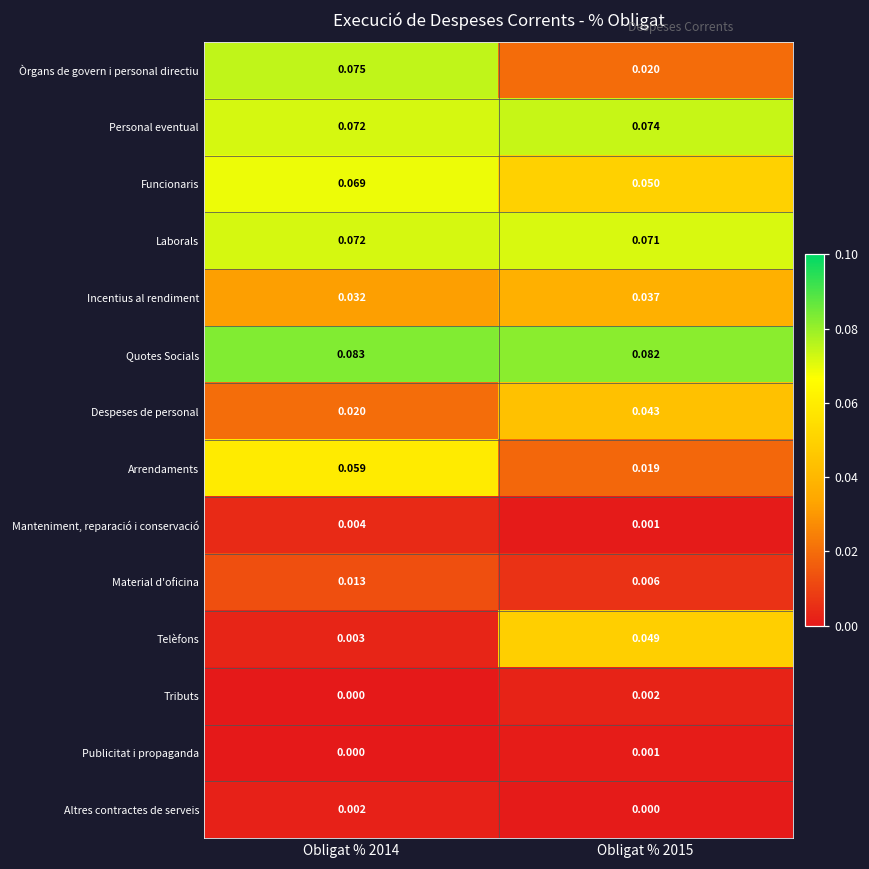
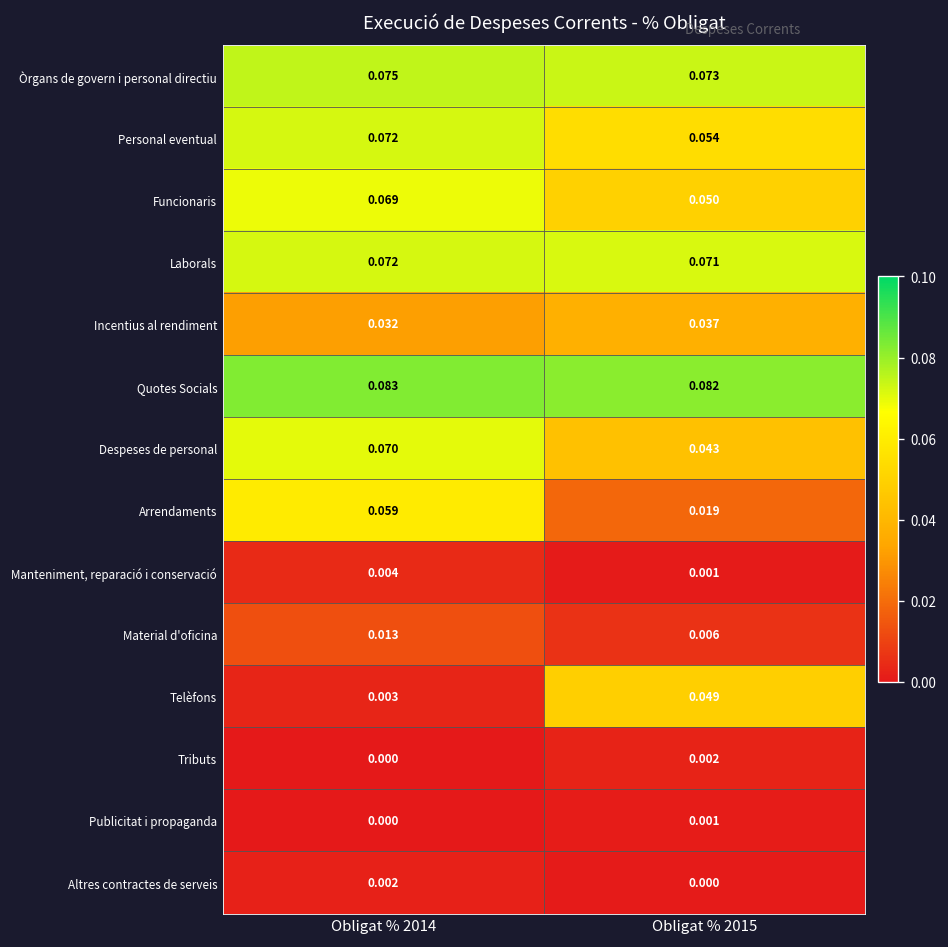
Òrgans de govern i personal directiu, Obligat % 2015: 0.020 -> 0.073
Personal eventual, Obligat % 2015: 0.074 -> 0.054
Despeses de personal, Obligat % 2014: 0.020 -> 0.070
